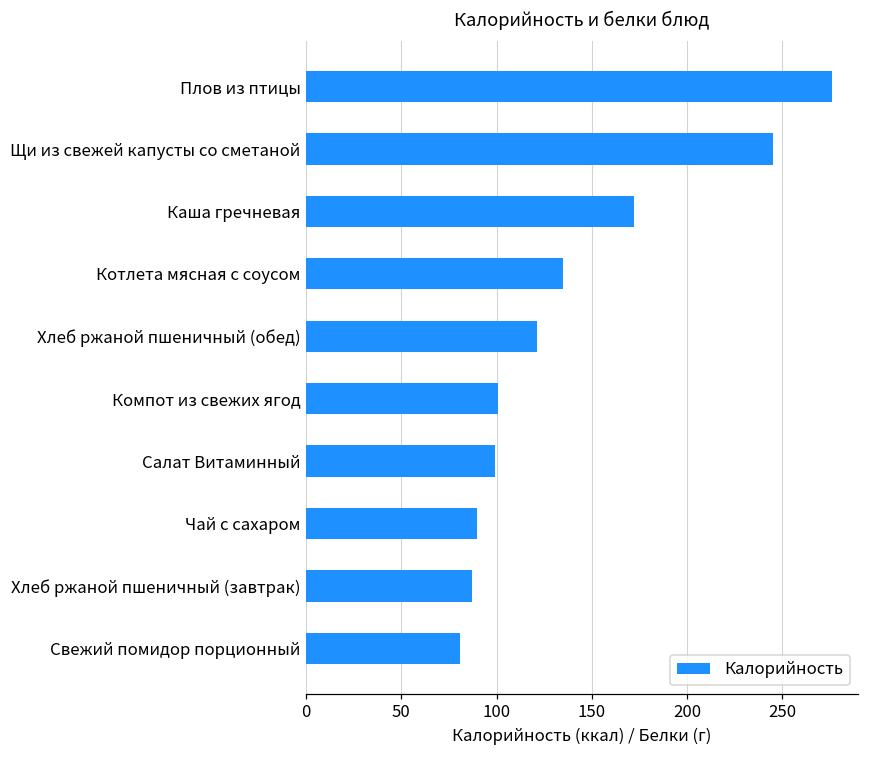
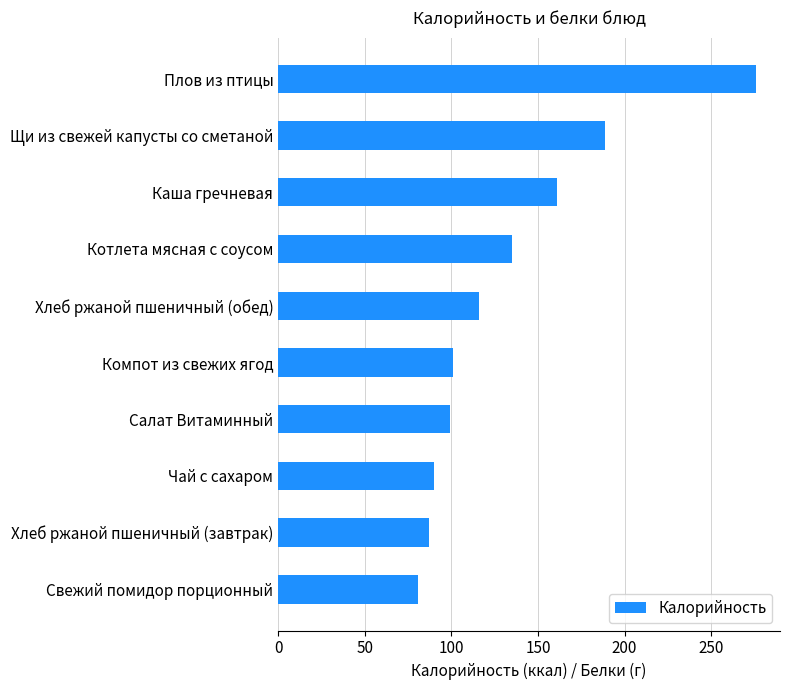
Щи из свежей капусты со сметаной: 245 -> 189
Каша гречневая: 172 -> 161
Хлеб ржаной пшеничный (обед): 121 -> 116
